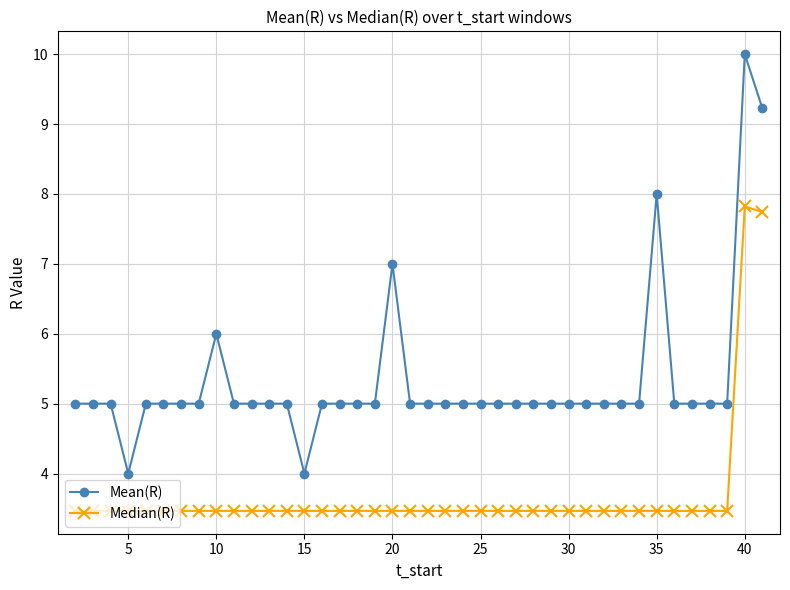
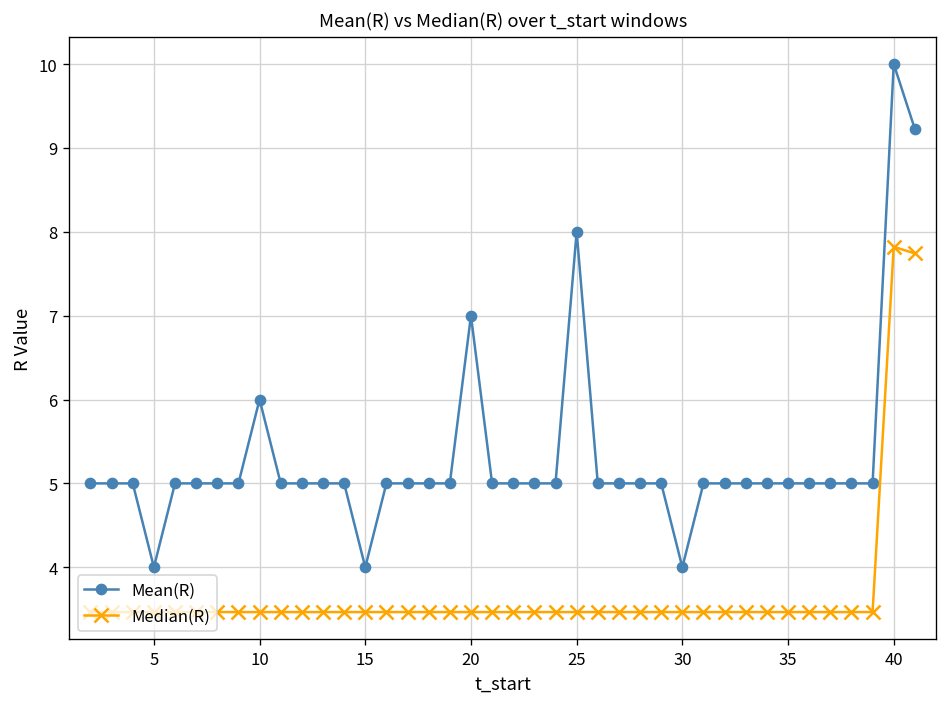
Mean(R), 25: 5 -> 8
Mean(R), 30: 5 -> 4
Mean(R), 35: 8 -> 5
